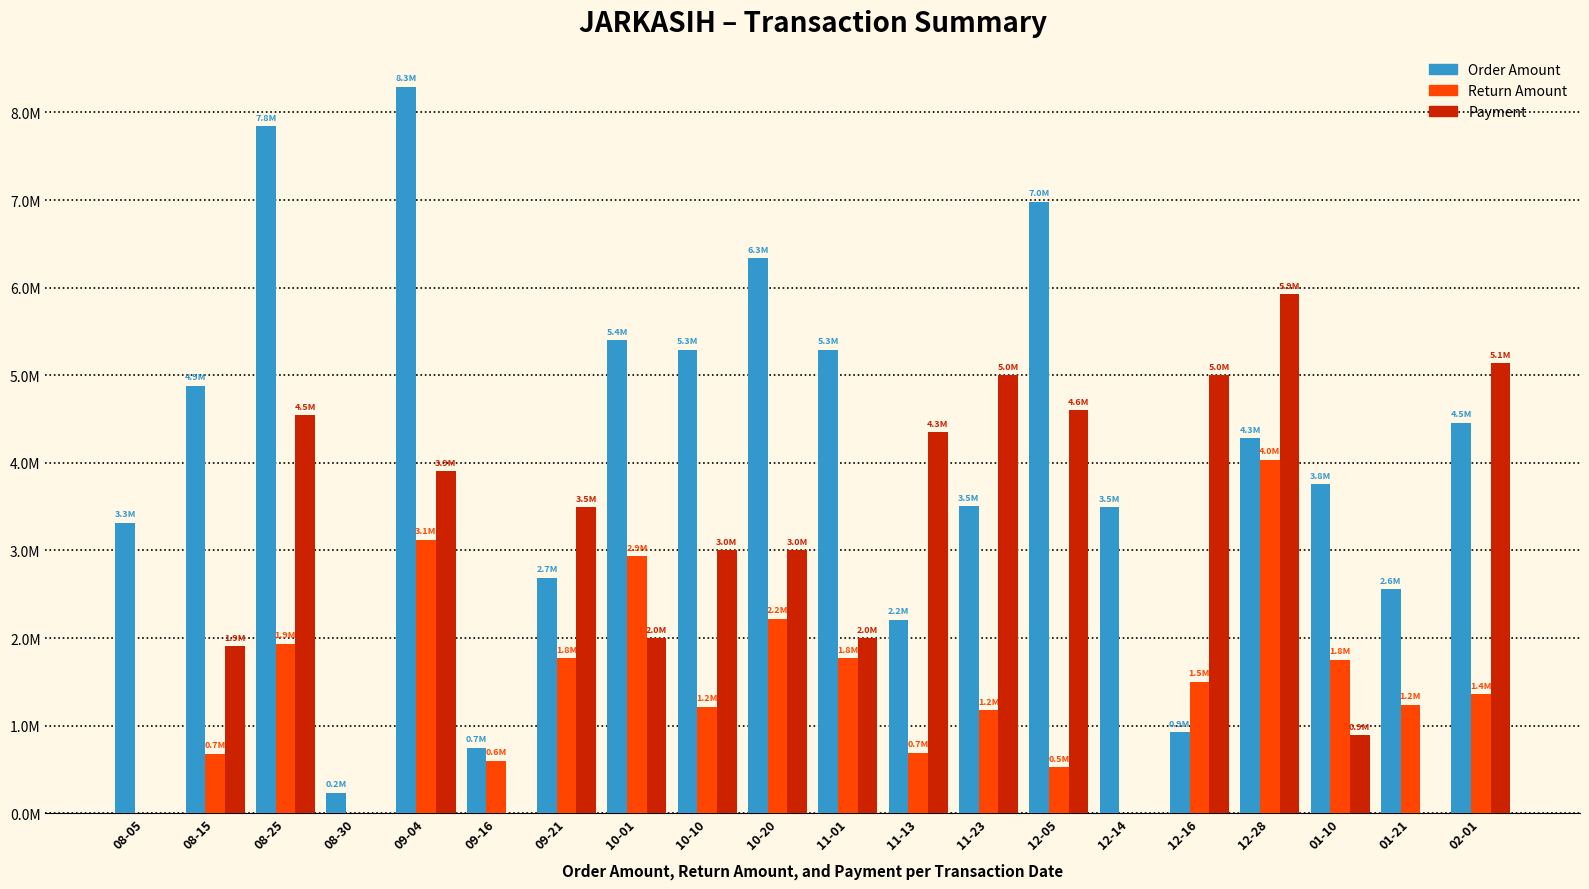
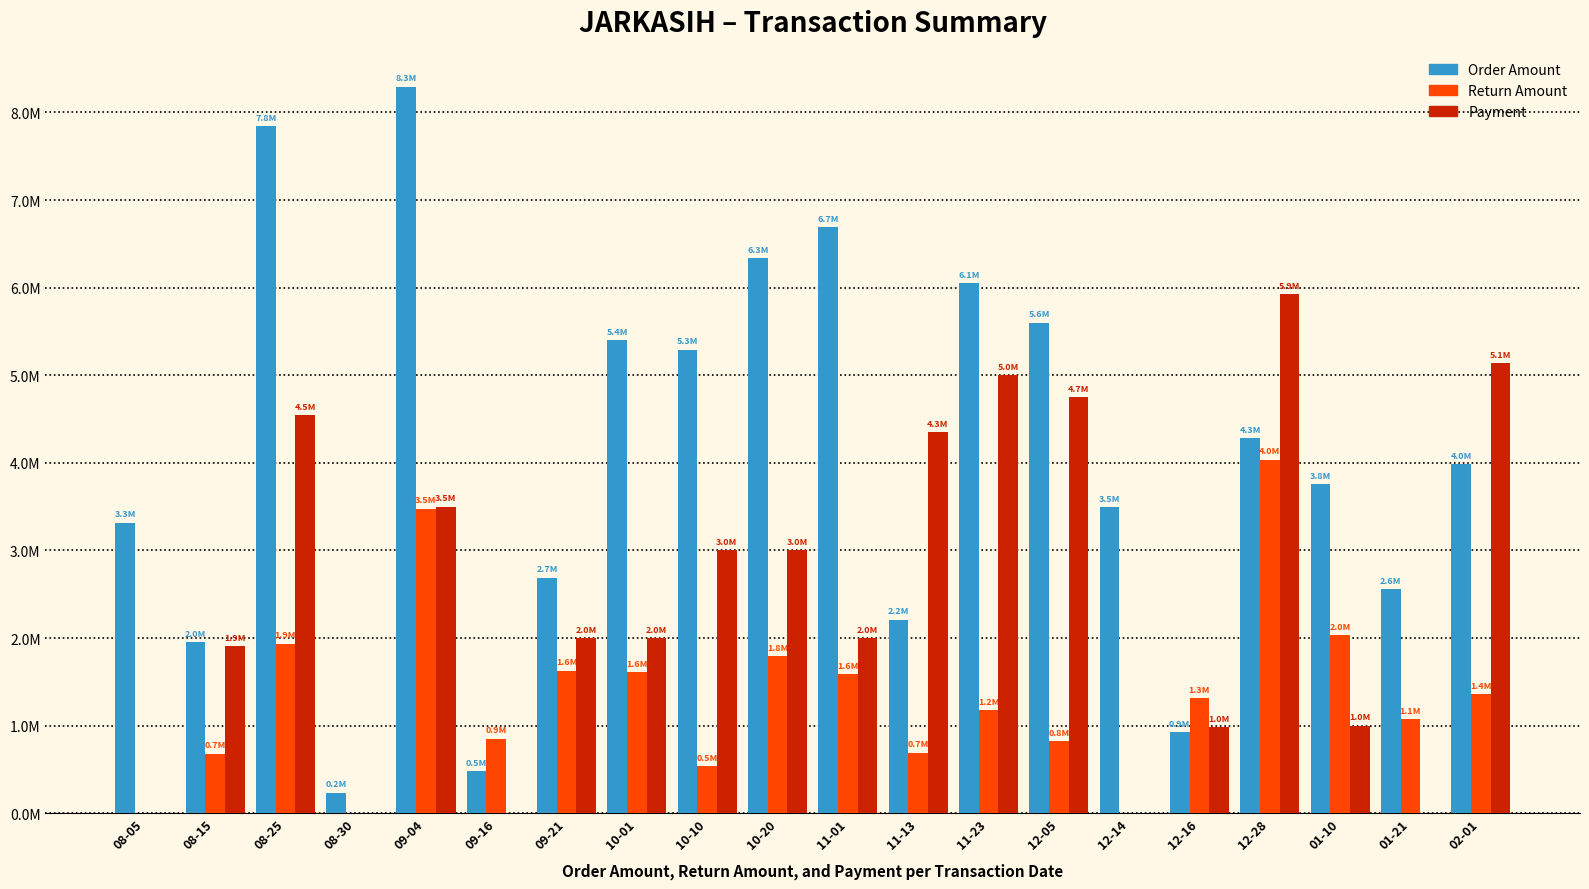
Order Amount, 08-15: 4.9M -> 2.0M
Return Amount, 09-04: 3.1M -> 3.5M
Payment, 09-04: 3.9M -> 3.5M
Order Amount, 09-16: 0.7M -> 0.5M
Return Amount, 09-16: 0.6M -> 0.9M
Return Amount, 09-21: 1.8M -> 1.6M
Payment, 09-21: 3.5M -> 2.0M
Return Amount, 10-01: 2.9M -> 1.6M
Return Amount, 10-10: 1.2M -> 0.5M
Return Amount, 10-20: 2.2M -> 1.8M
Order Amount, 11-01: 5.3M -> 6.7M
Return Amount, 11-01: 1.8M -> 1.6M
Order Amount, 11-23: 3.5M -> 6.1M
Order Amount, 12-05: 7.0M -> 5.6M
Return Amount, 12-05: 0.5M -> 0.8M
Payment, 12-05: 4.6M -> 4.7M
Return Amount, 12-16: 1.5M -> 1.3M
Payment, 12-16: 5.0M -> 1.0M
Return Amount, 01-10: 1.8M -> 2.0M
Payment, 01-10: 0.9M -> 1.0M
Return Amount, 01-21: 1.2M -> 1.1M
Order Amount, 02-01: 4.5M -> 4.0M
